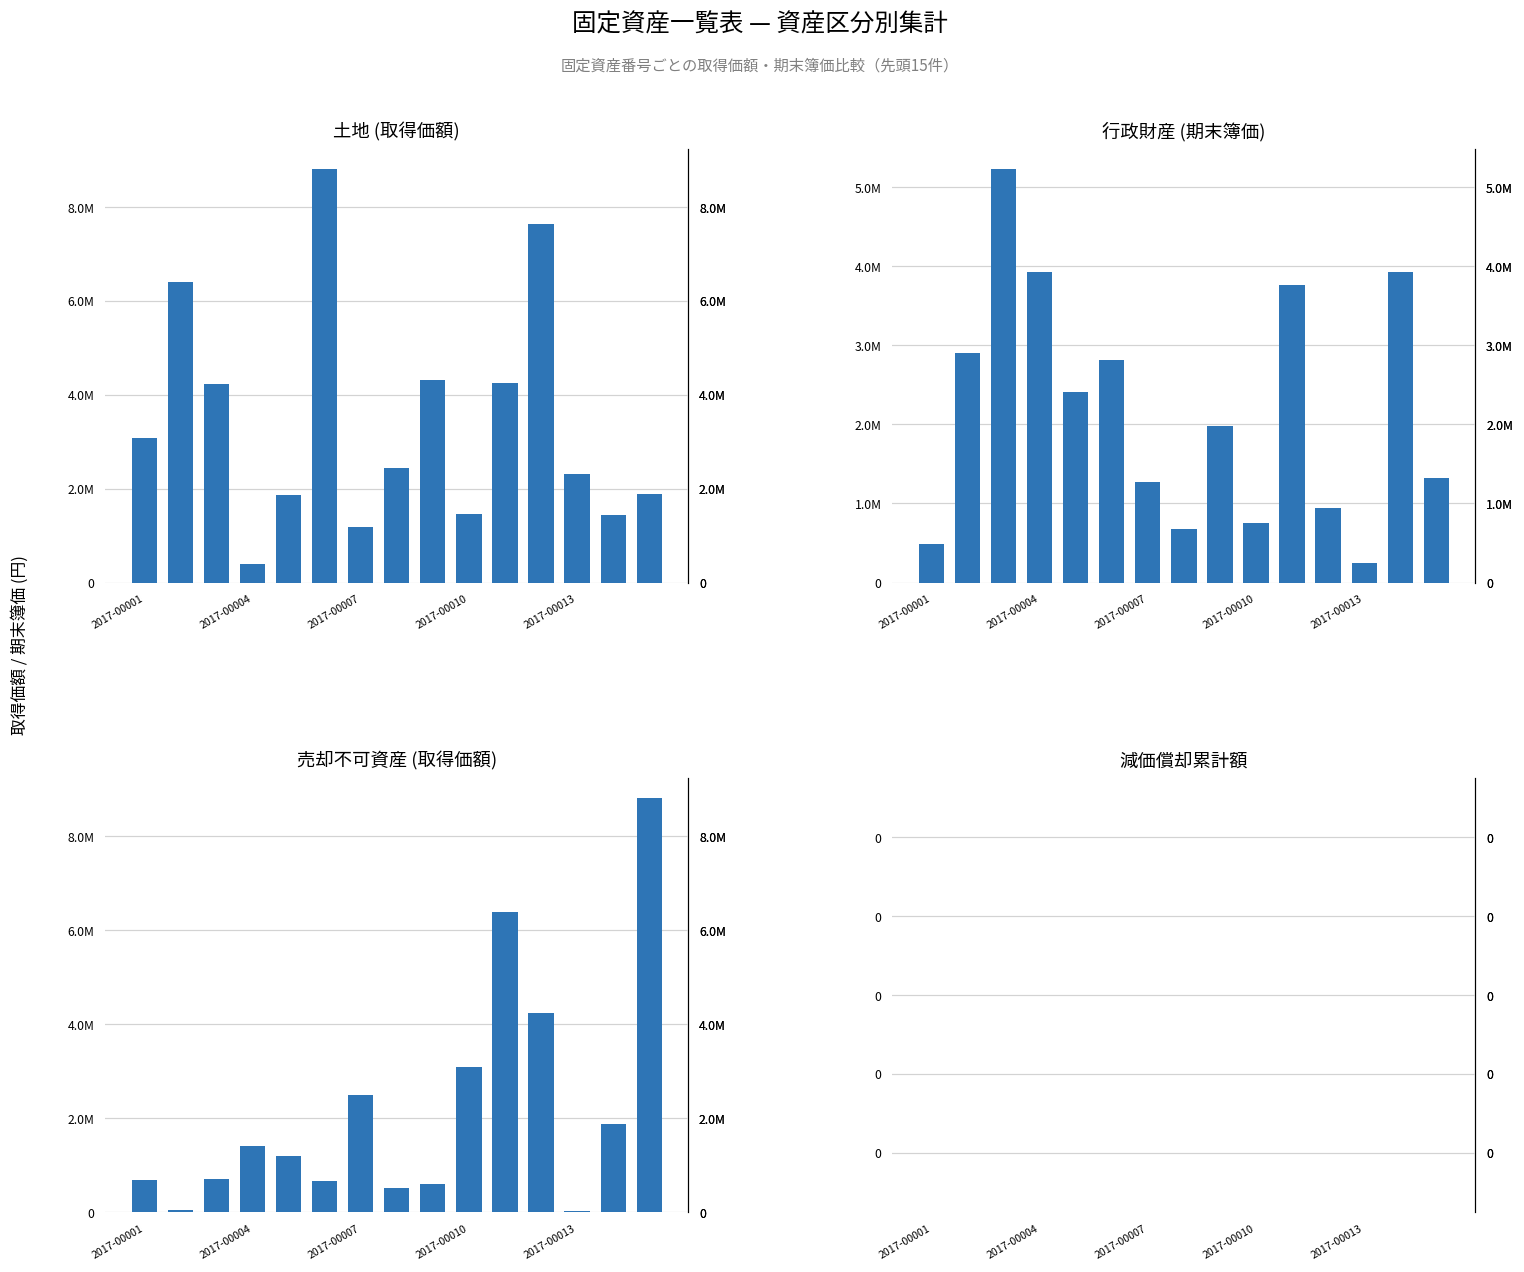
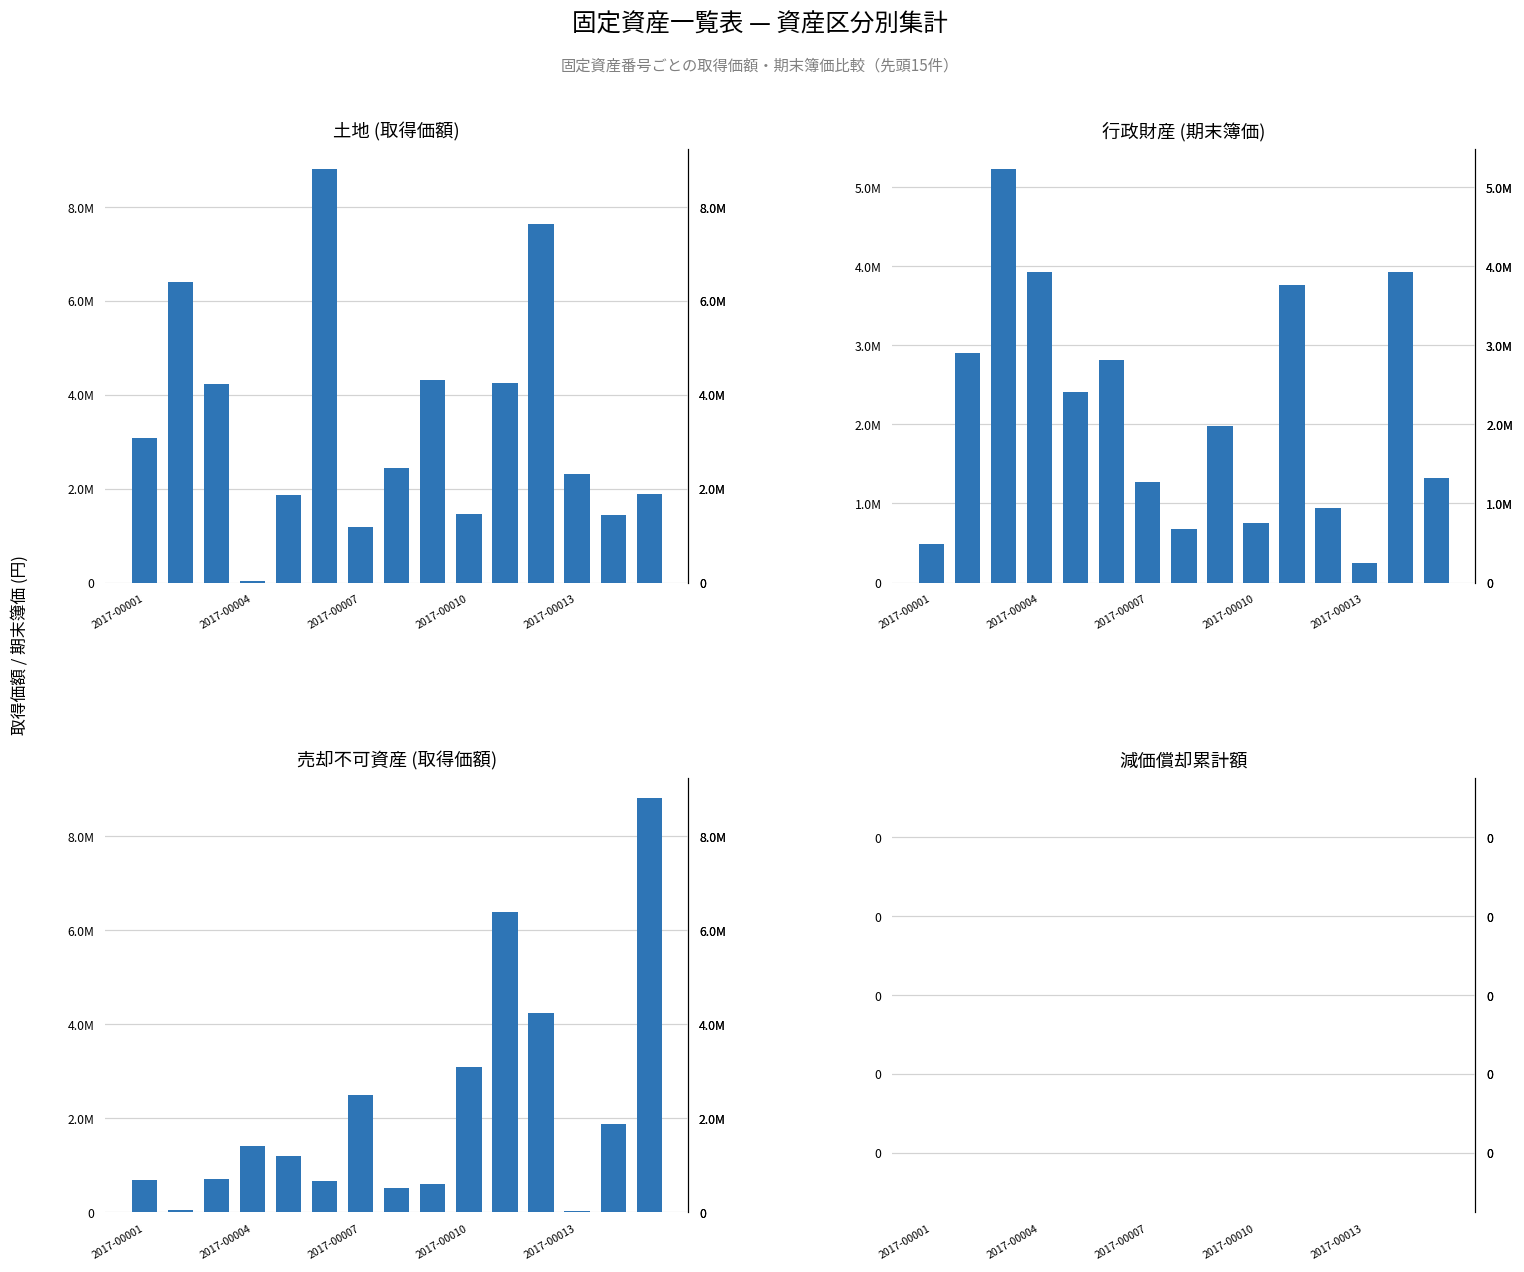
土地 (取得価額), 2017-00004: 400000 -> 0
